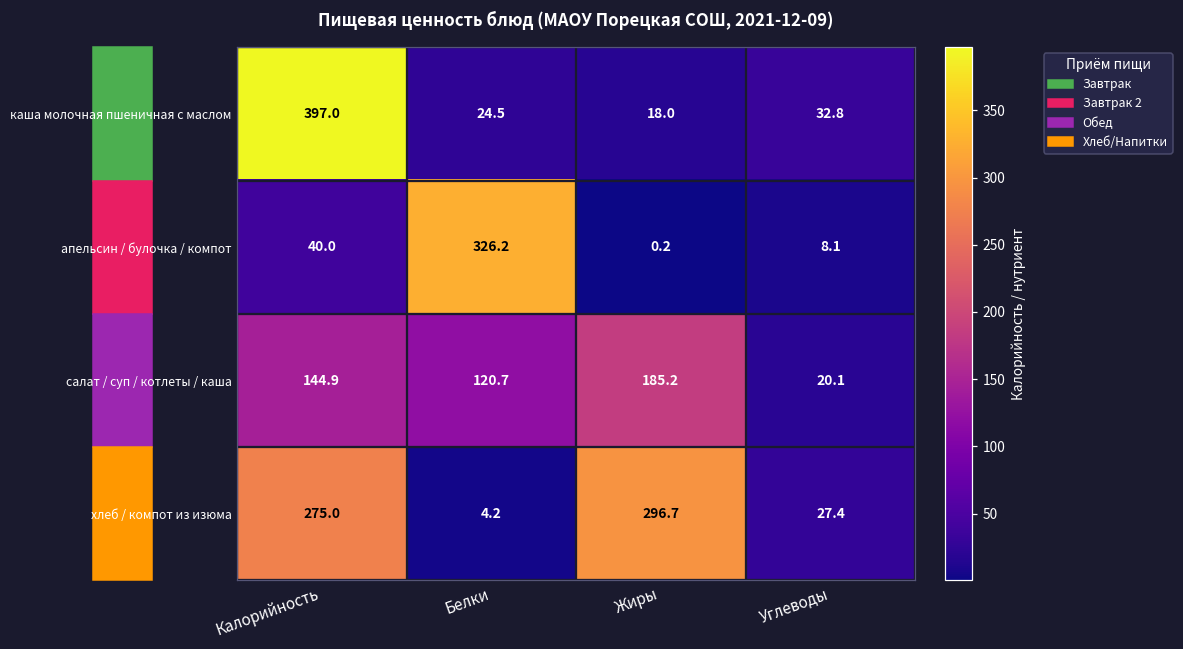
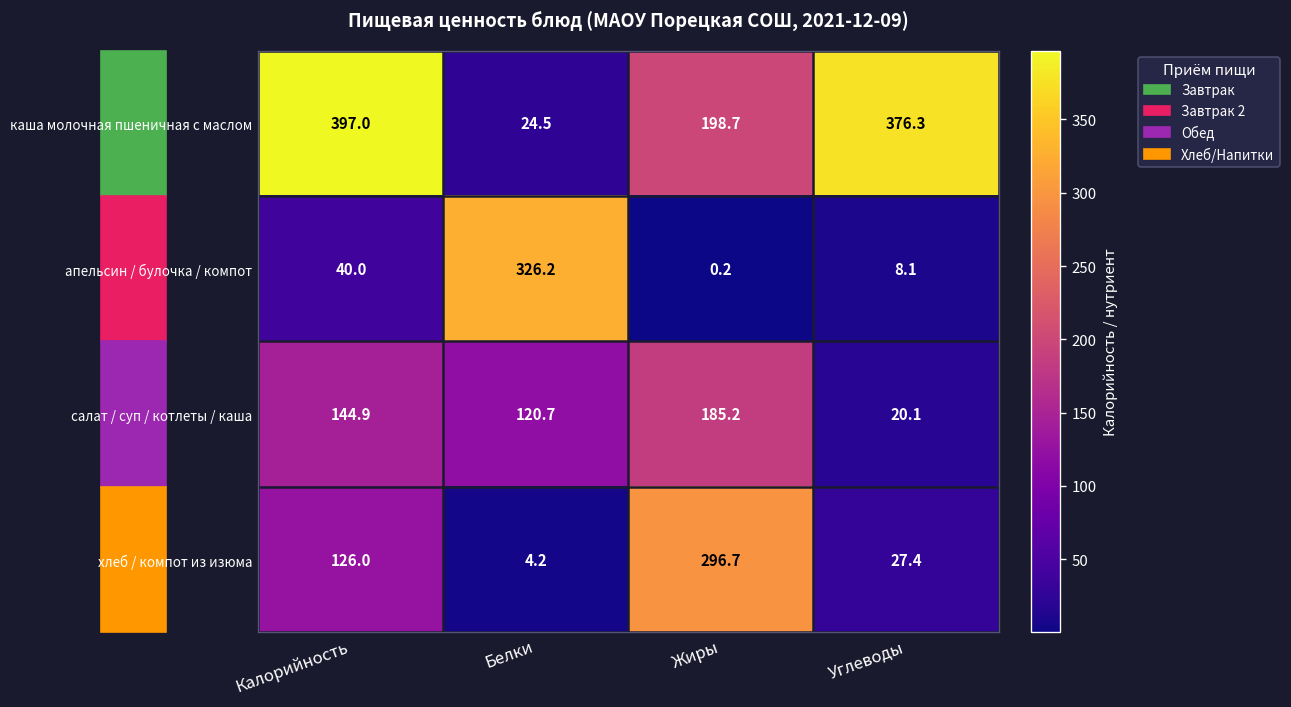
каша молочная пшеничная с маслом, Жиры: 18.0 -> 198.7
каша молочная пшеничная с маслом, Углеводы: 32.8 -> 376.3
хлеб / компот из изюма, Калорийность: 275.0 -> 126.0
